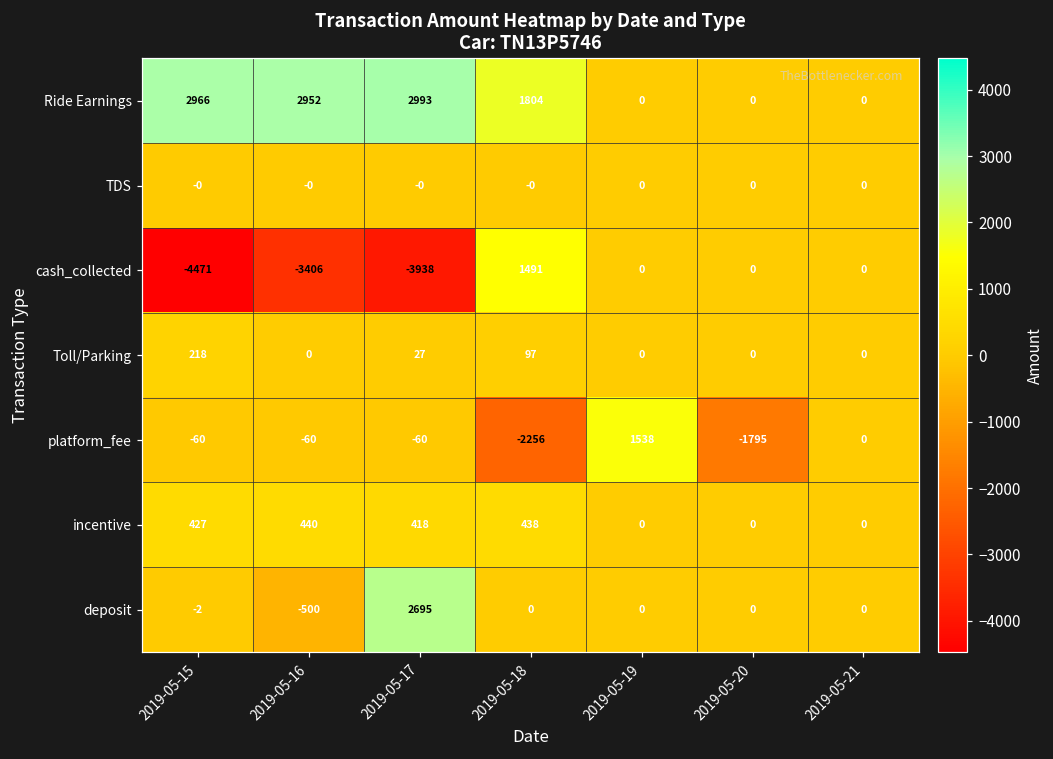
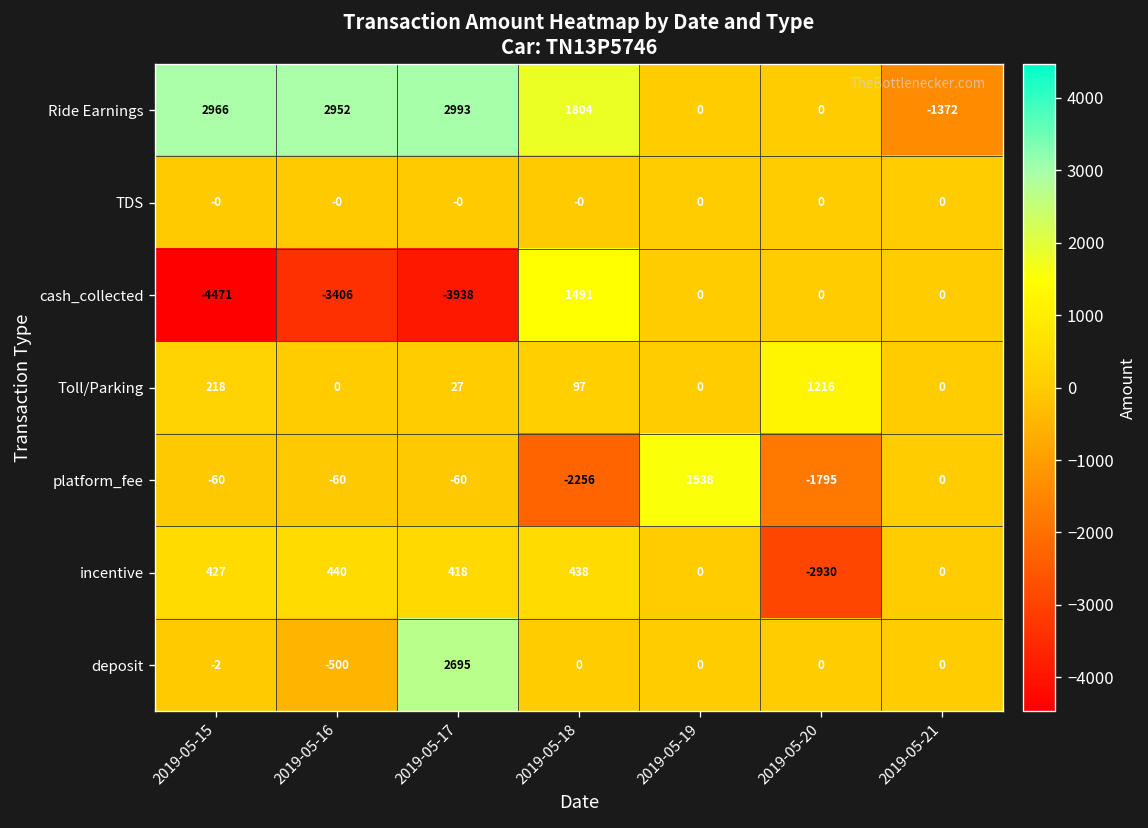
Ride Earnings, 2019-05-21: 0 -> -1372
Toll/Parking, 2019-05-20: 0 -> 1216
incentive, 2019-05-20: 0 -> -2930
